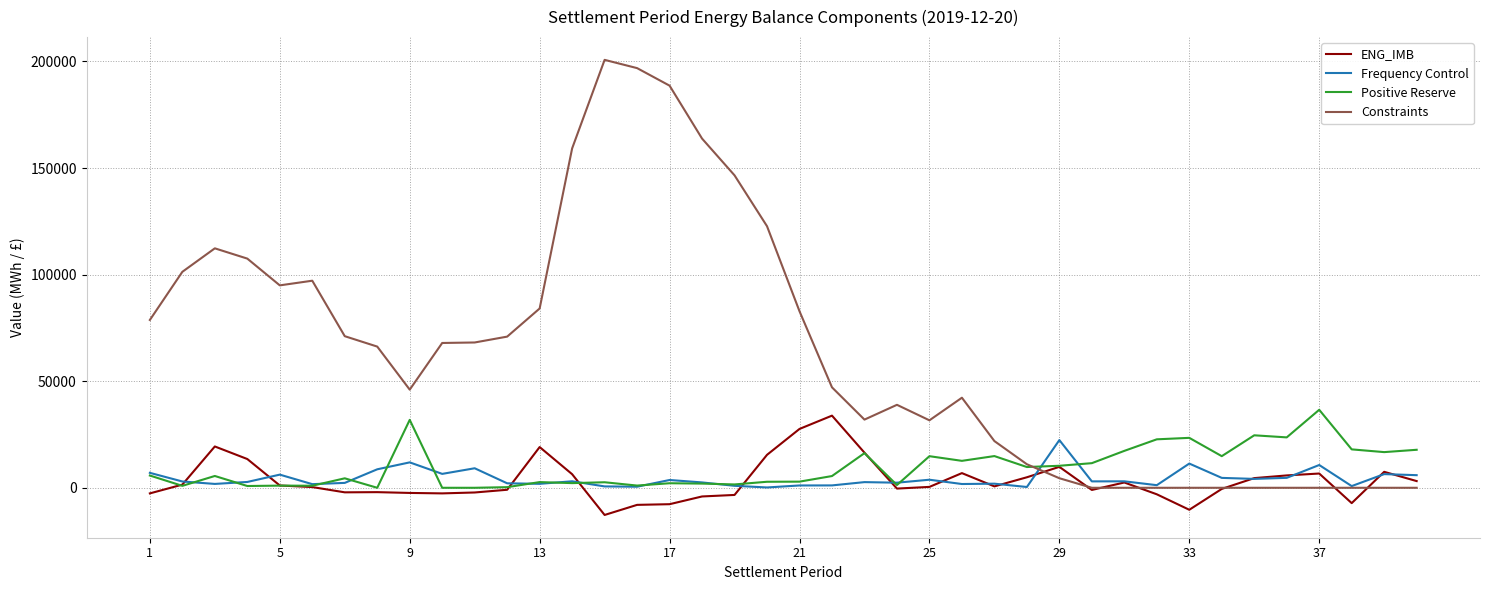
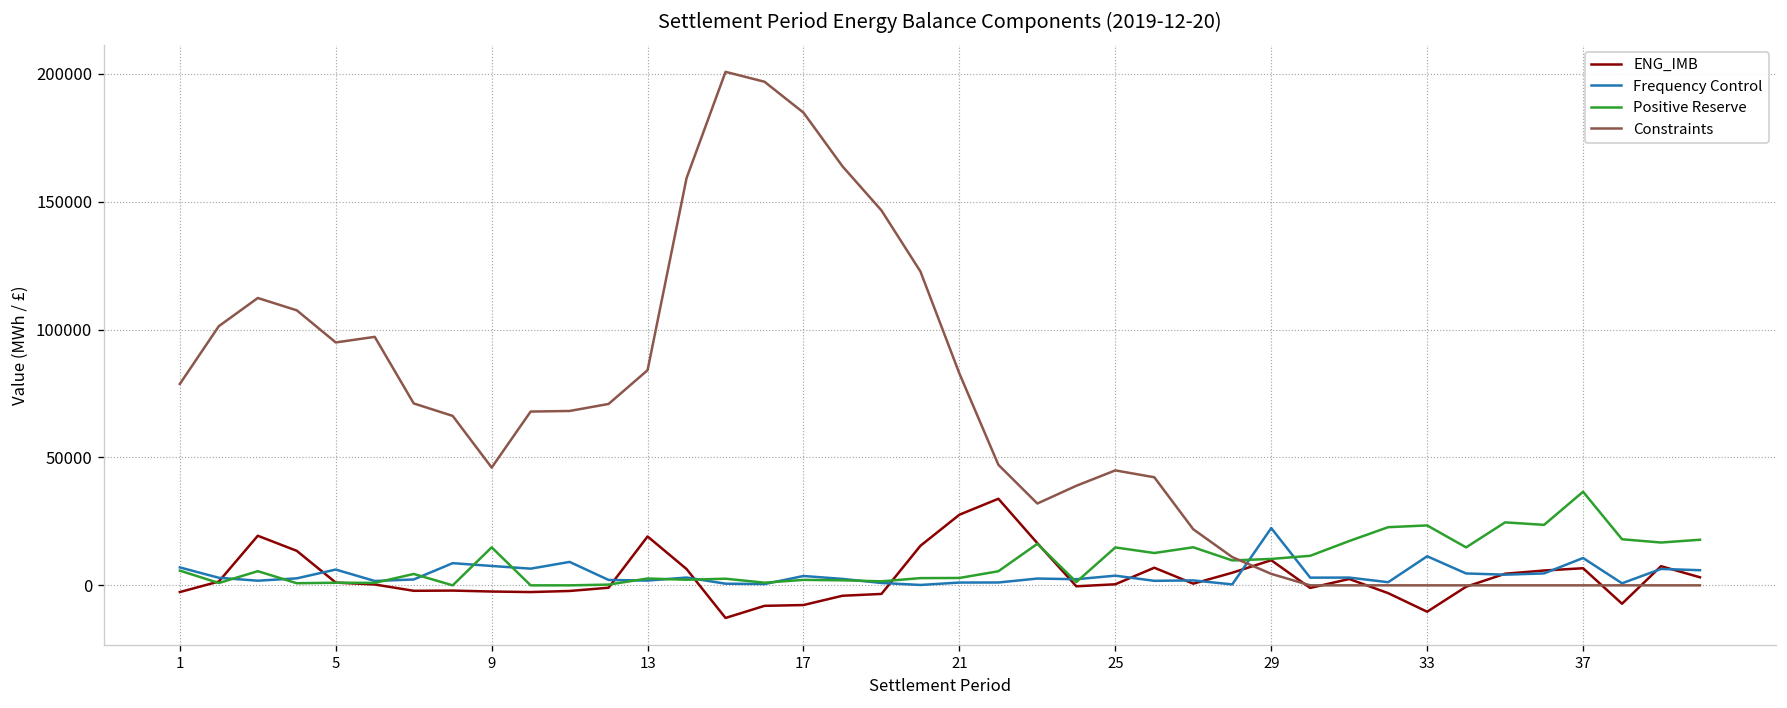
Frequency Control, 9: 12000 -> 8000
Positive Reserve, 9: 32000 -> 15000
Constraints, 17: 189000 -> 185000
Constraints, 25: 32000 -> 45000
